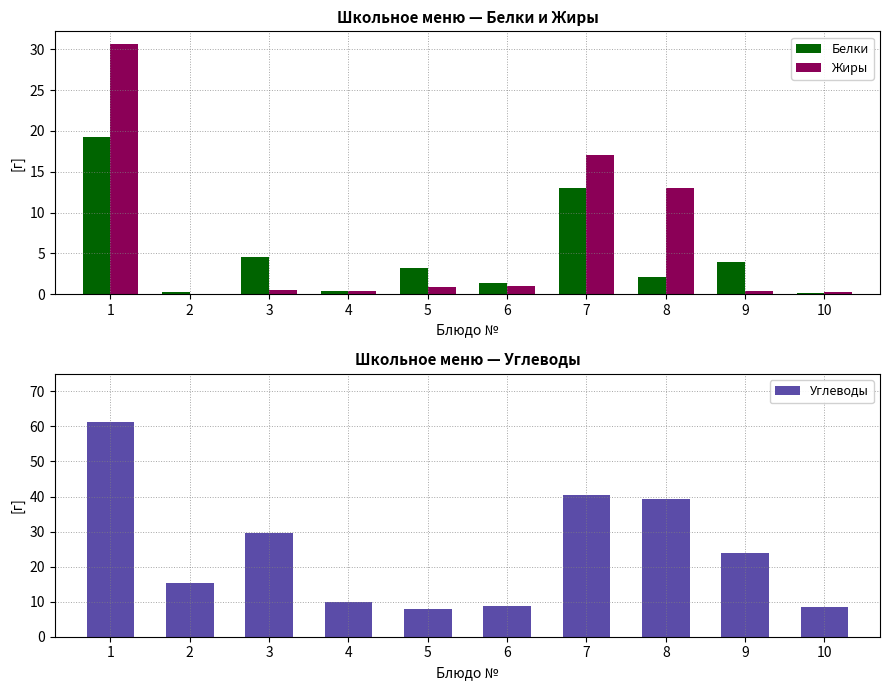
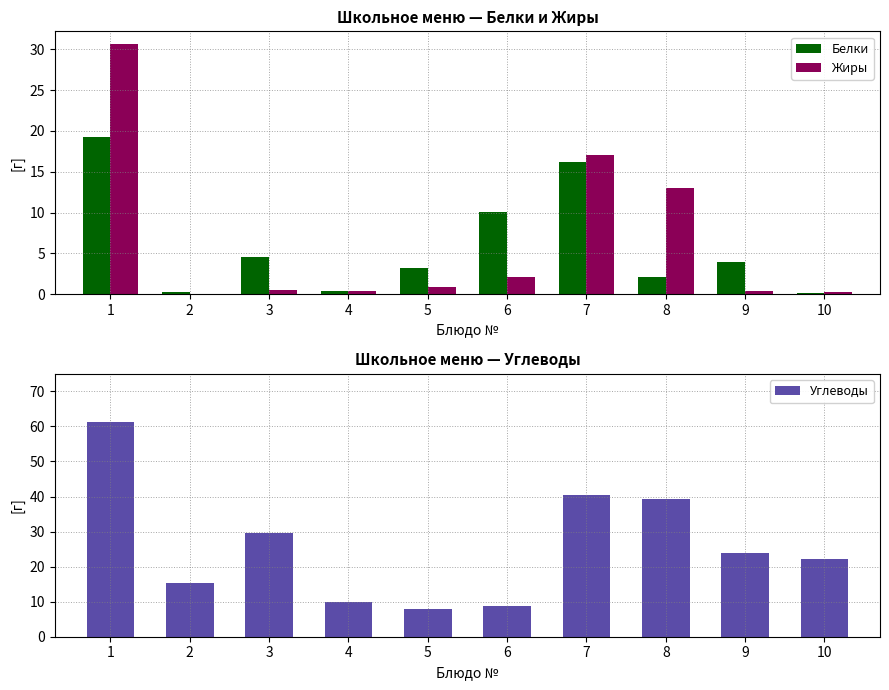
Школьное меню — Белки и Жиры, Белки, 6: 1 -> 10
Школьное меню — Белки и Жиры, Жиры, 6: 1 -> 2
Школьное меню — Белки и Жиры, Белки, 7: 13 -> 16
Школьное меню — Углеводы, 10: 8 -> 22
